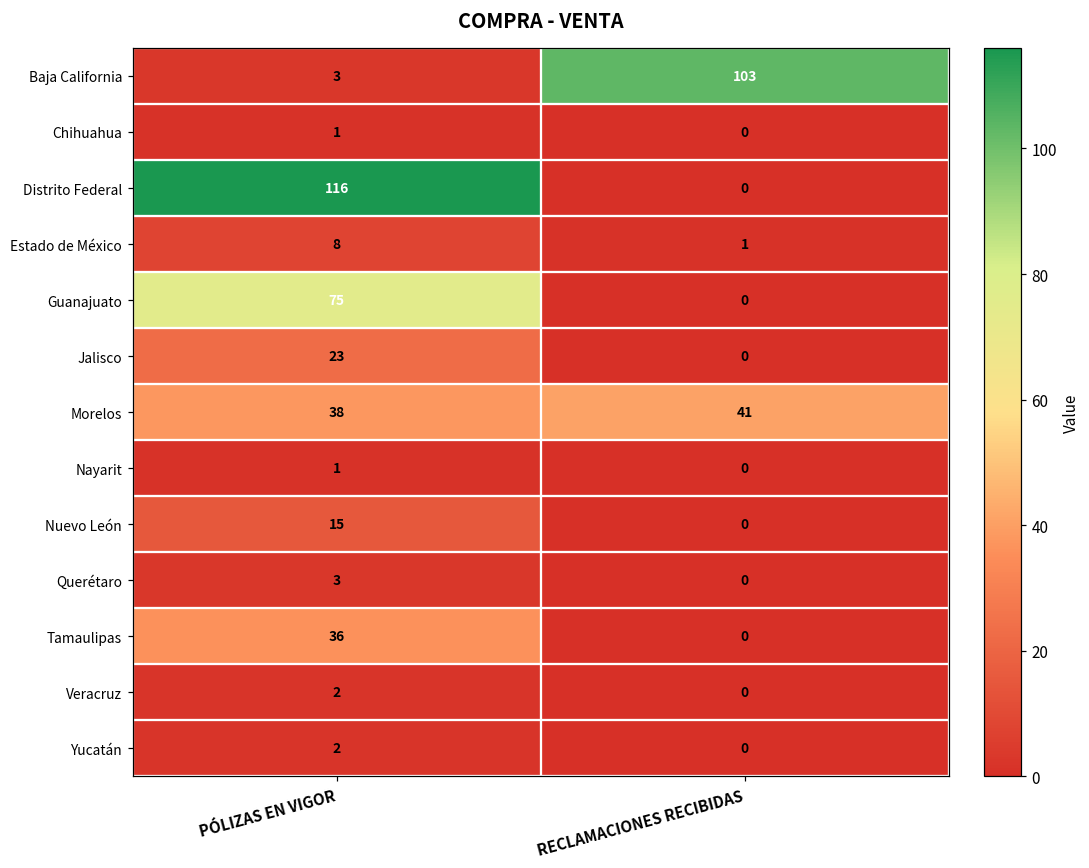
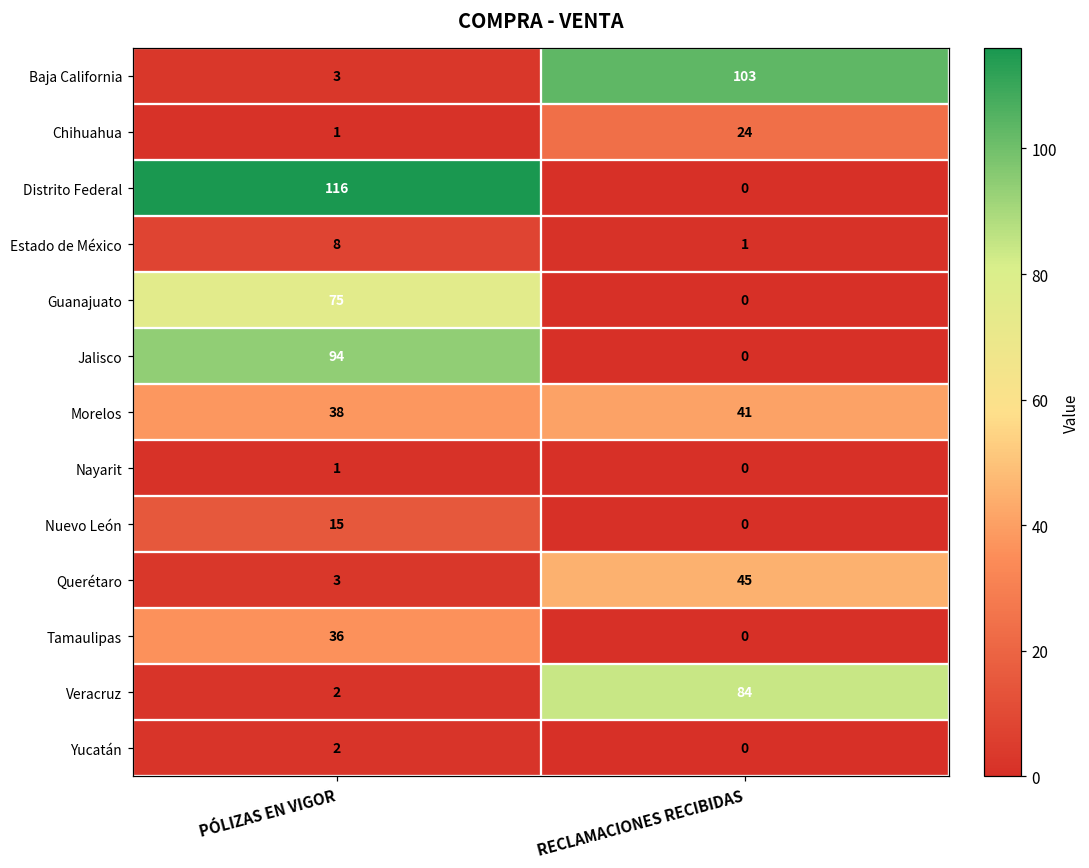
Chihuahua, RECLAMACIONES RECIBIDAS: 0 -> 24
Jalisco, PÓLIZAS EN VIGOR: 23 -> 94
Querétaro, RECLAMACIONES RECIBIDAS: 0 -> 45
Veracruz, RECLAMACIONES RECIBIDAS: 0 -> 84
